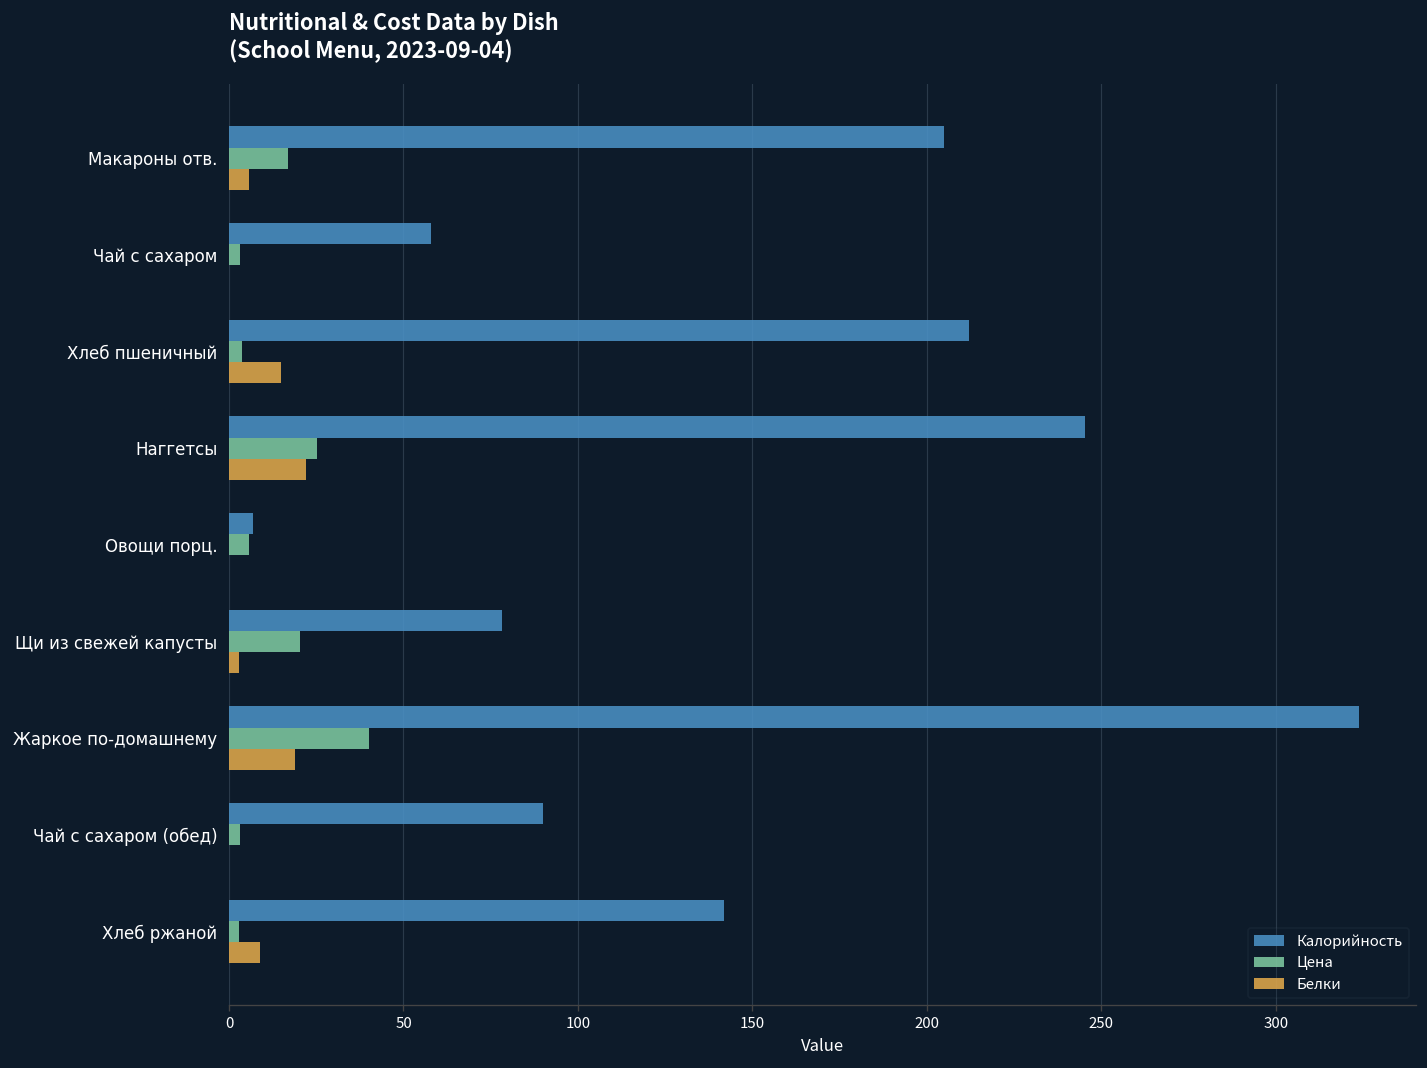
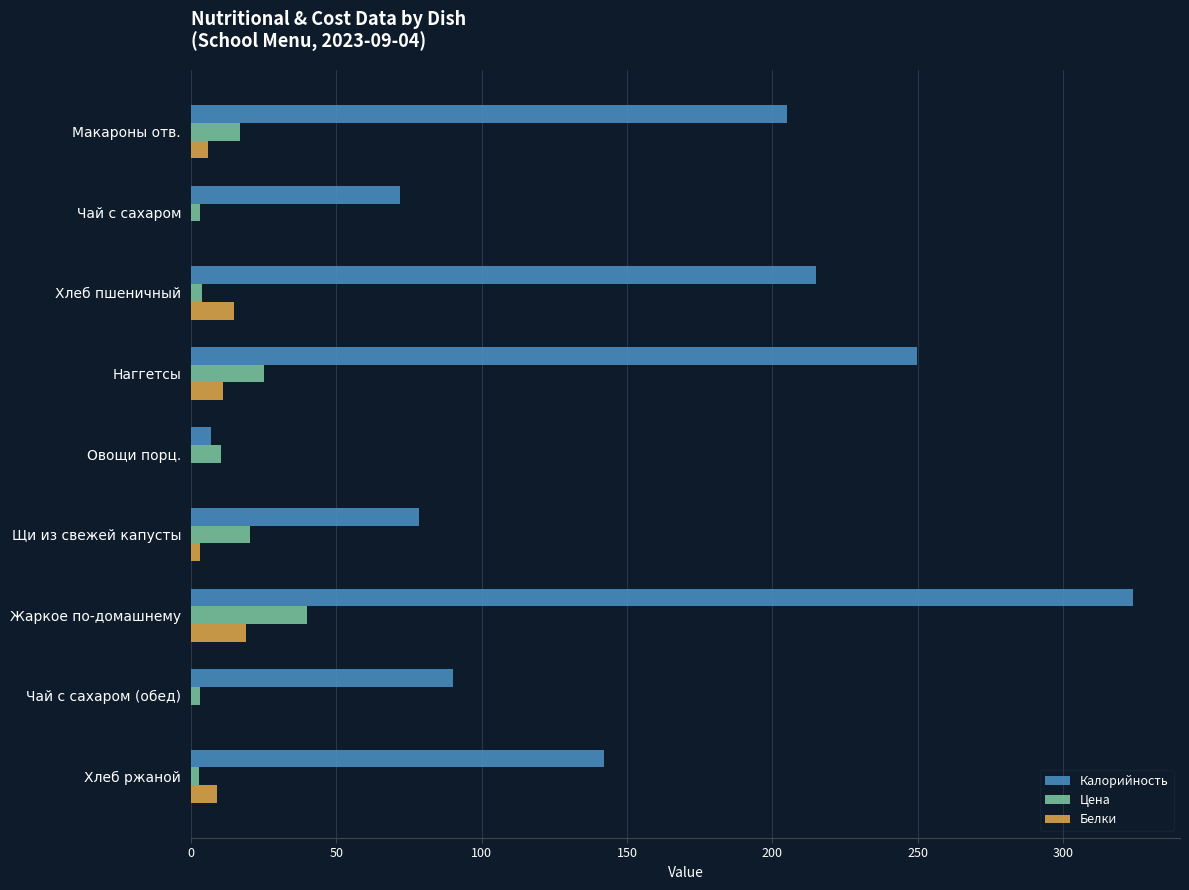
Калорийность, Чай с сахаром: 58 -> 72
Калорийность, Хлеб пшеничный: 212 -> 215
Калорийность, Наггетсы: 245 -> 250
Белки, Наггетсы: 22 -> 11
Цена, Овощи порц.: 6 -> 10
